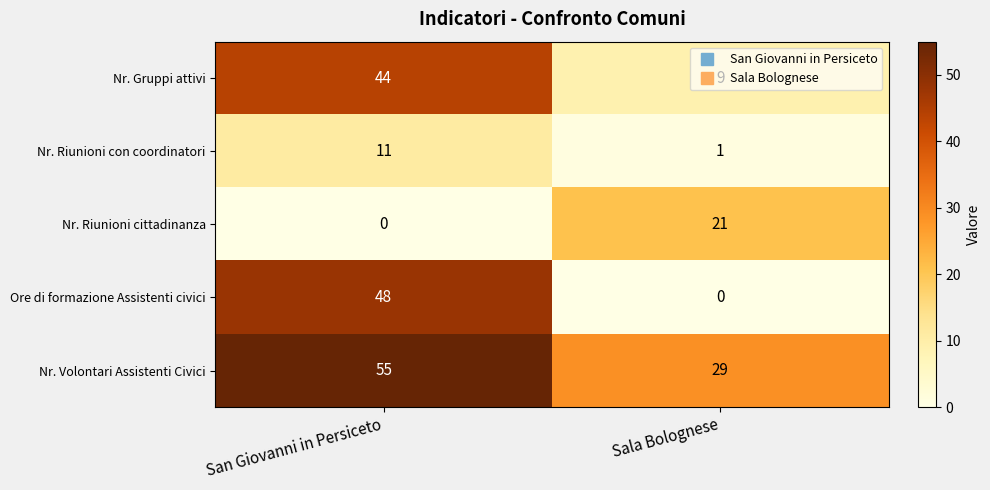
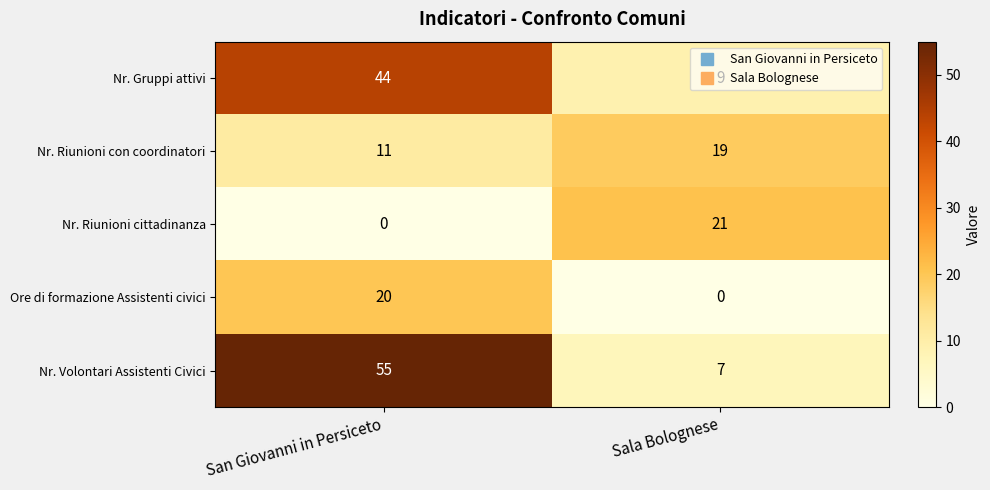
Nr. Riunioni con coordinatori, Sala Bolognese: 1 -> 19
Ore di formazione Assistenti civici, San Giovanni in Persiceto: 48 -> 20
Nr. Volontari Assistenti Civici, Sala Bolognese: 29 -> 7
